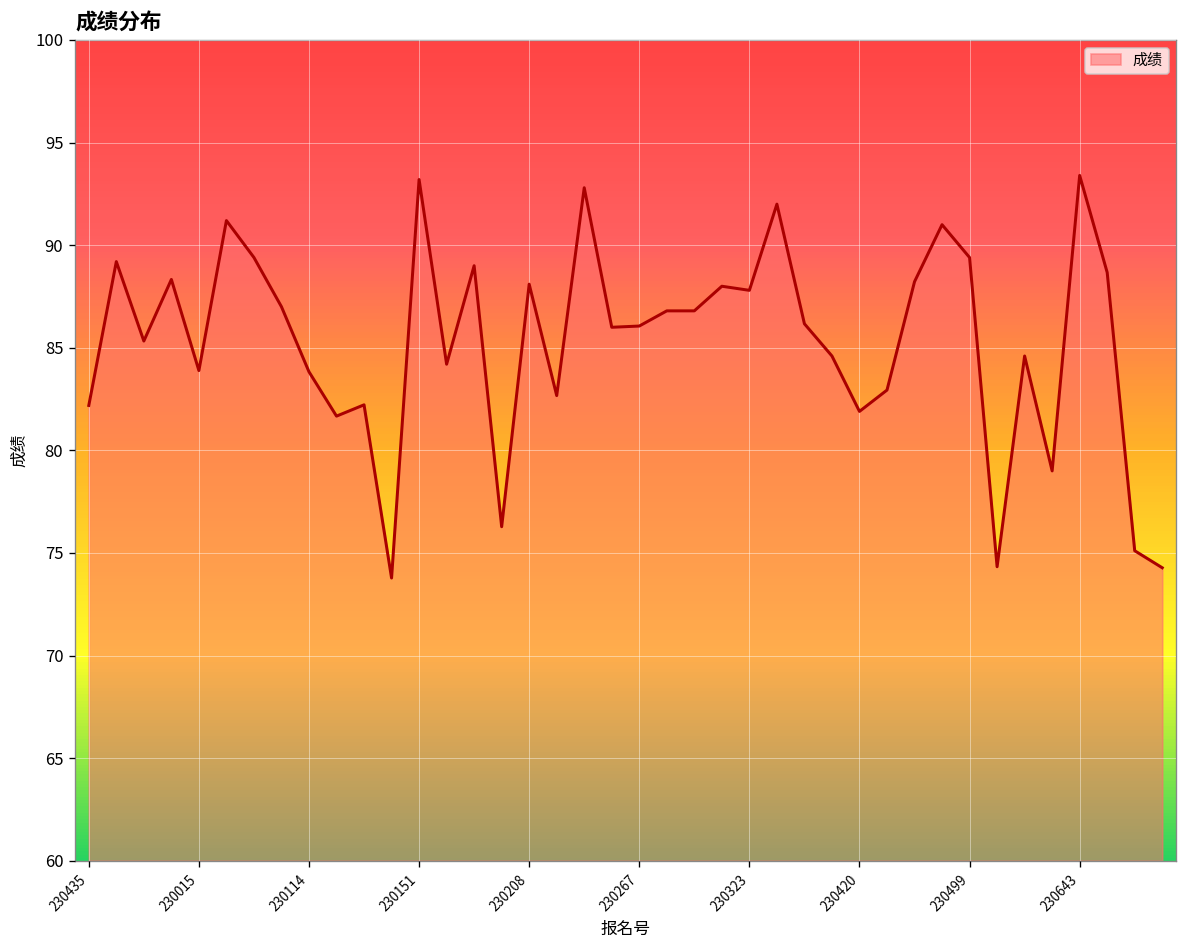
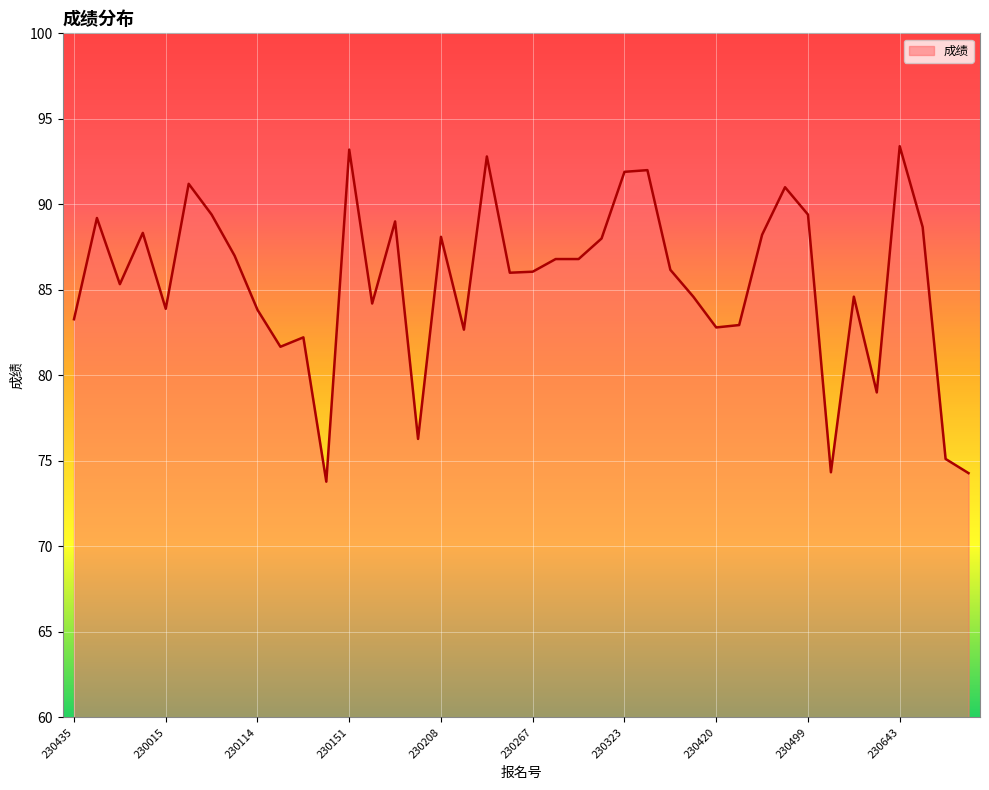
230435: 82.2 -> 83.3
230323: 87.8 -> 91.9
230420: 81.9 -> 82.8
